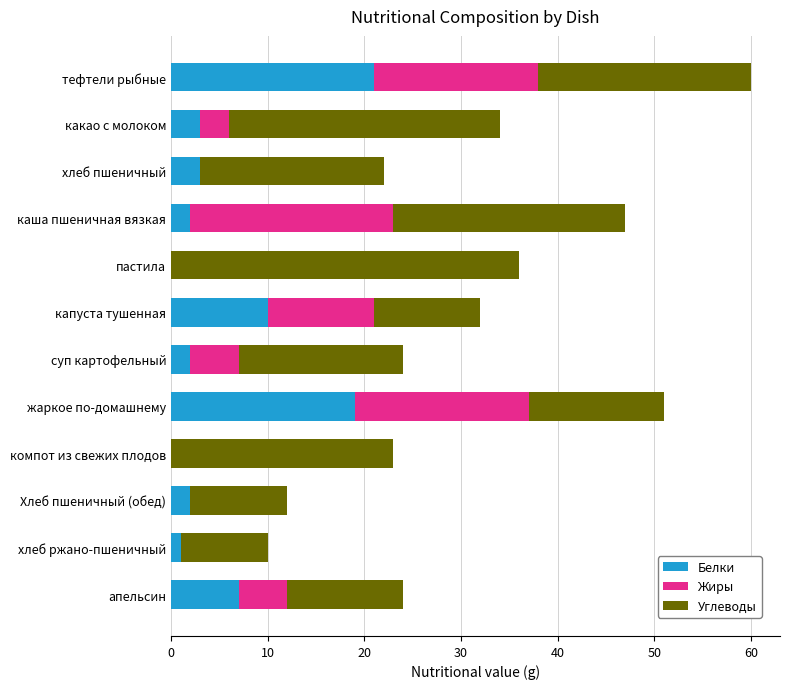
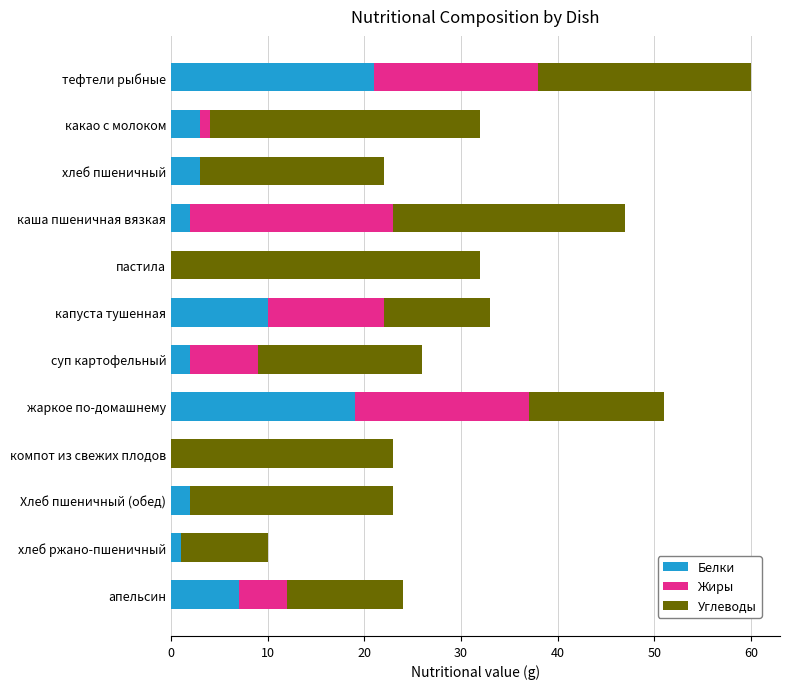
Жиры, какао с молоком: 3 -> 1
Углеводы, пастила: 36 -> 32
Жиры, капуста тушенная: 11 -> 12
Жиры, суп картофельный: 5 -> 7
Углеводы, Хлеб пшеничный (обед): 10 -> 21
